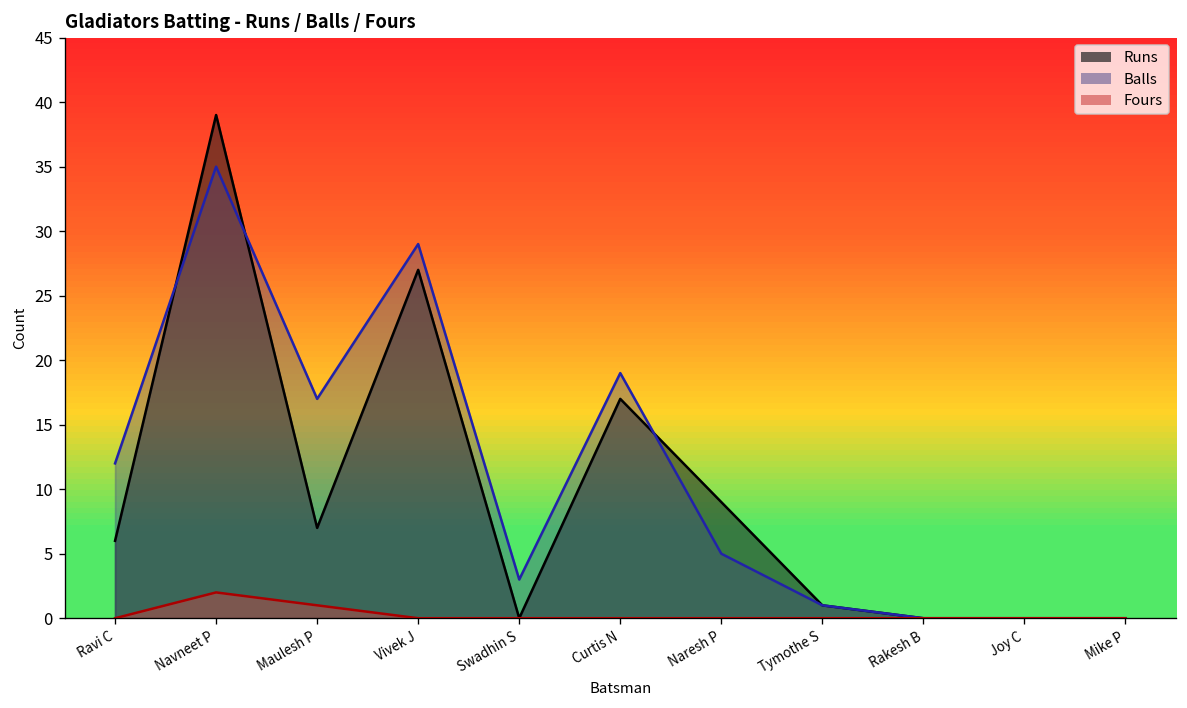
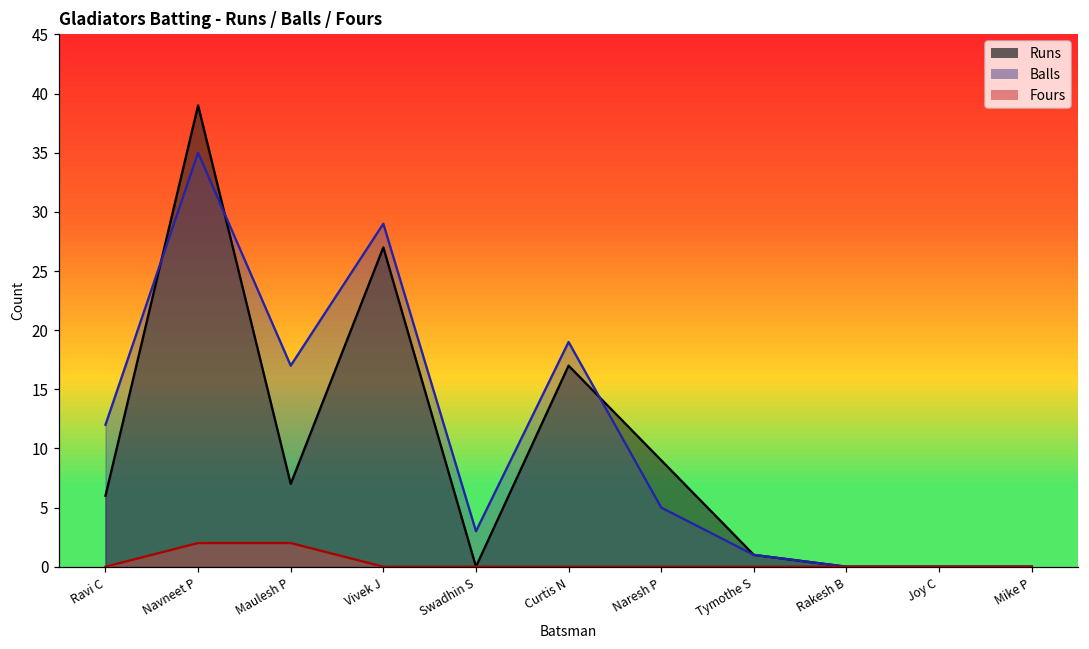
Fours, Maulesh P: 1 -> 2
